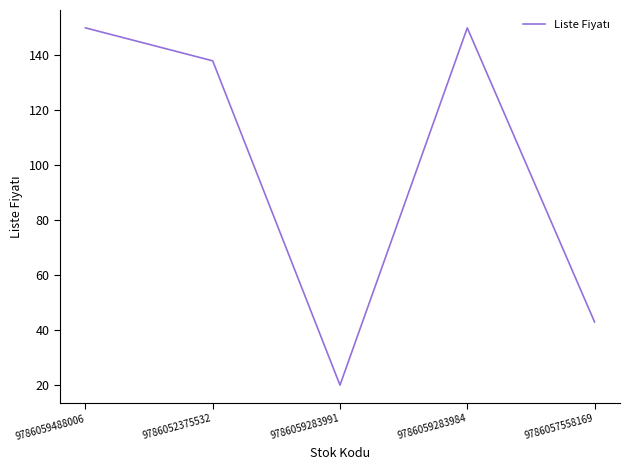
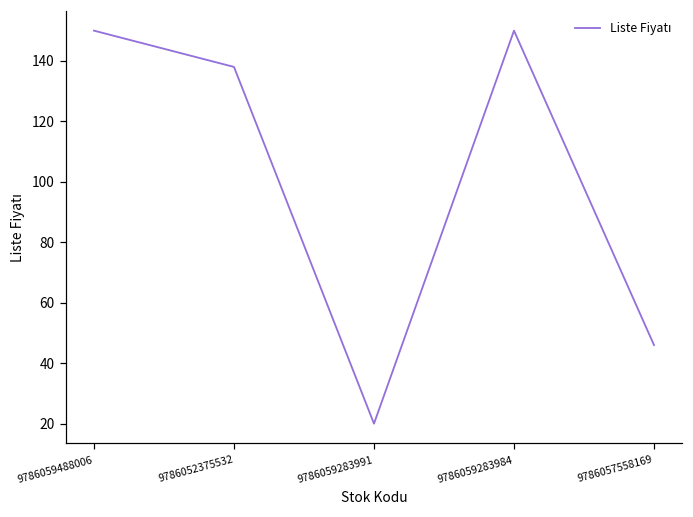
9786057558169: 43 -> 46
